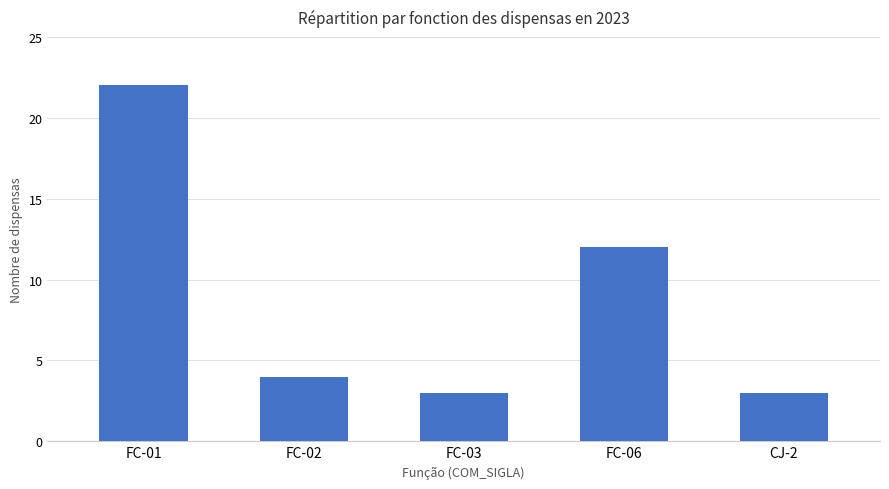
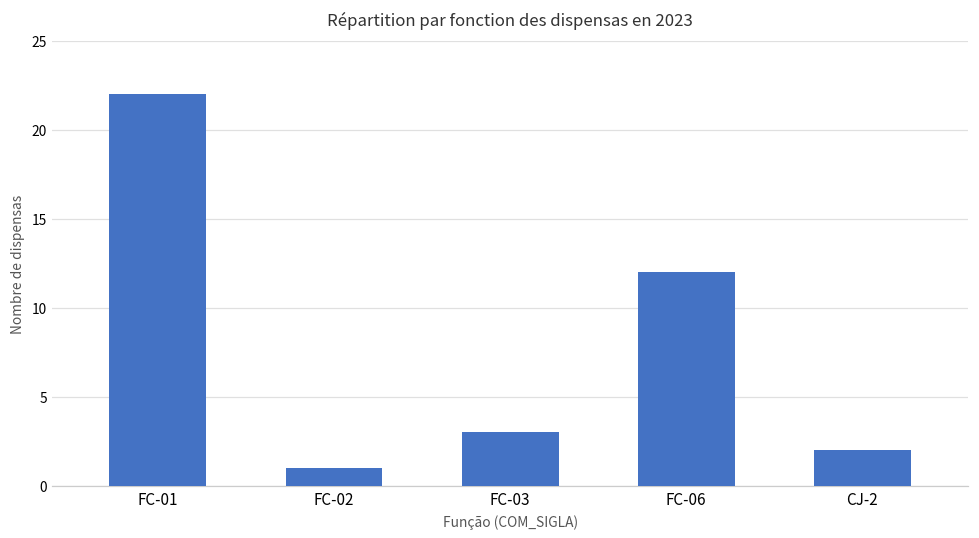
FC-02: 4 -> 1
CJ-2: 3 -> 2
